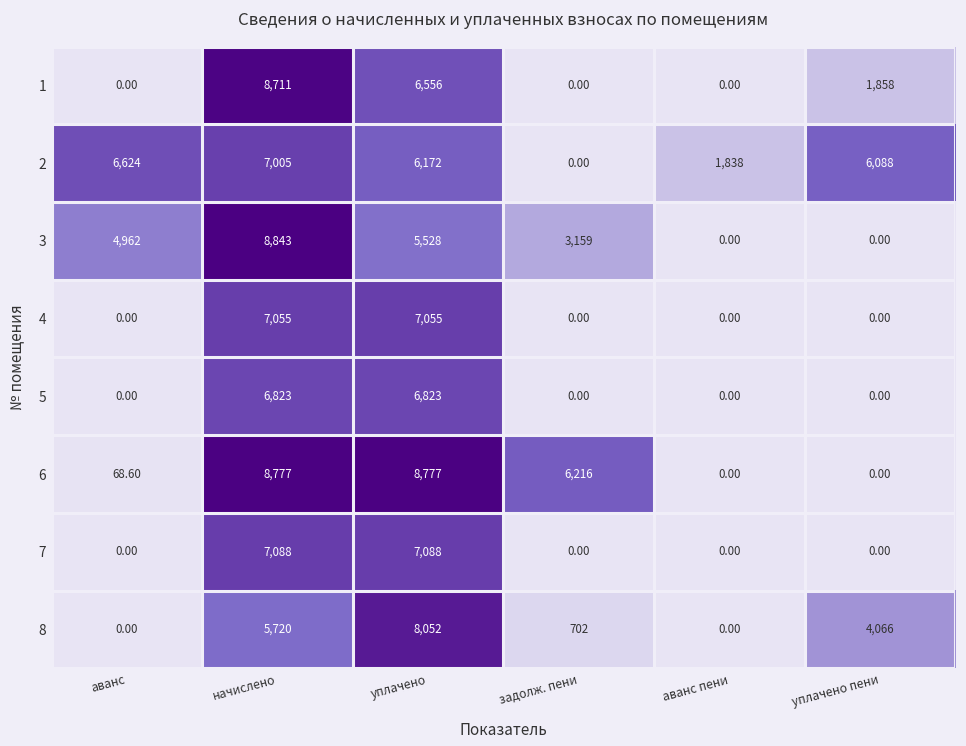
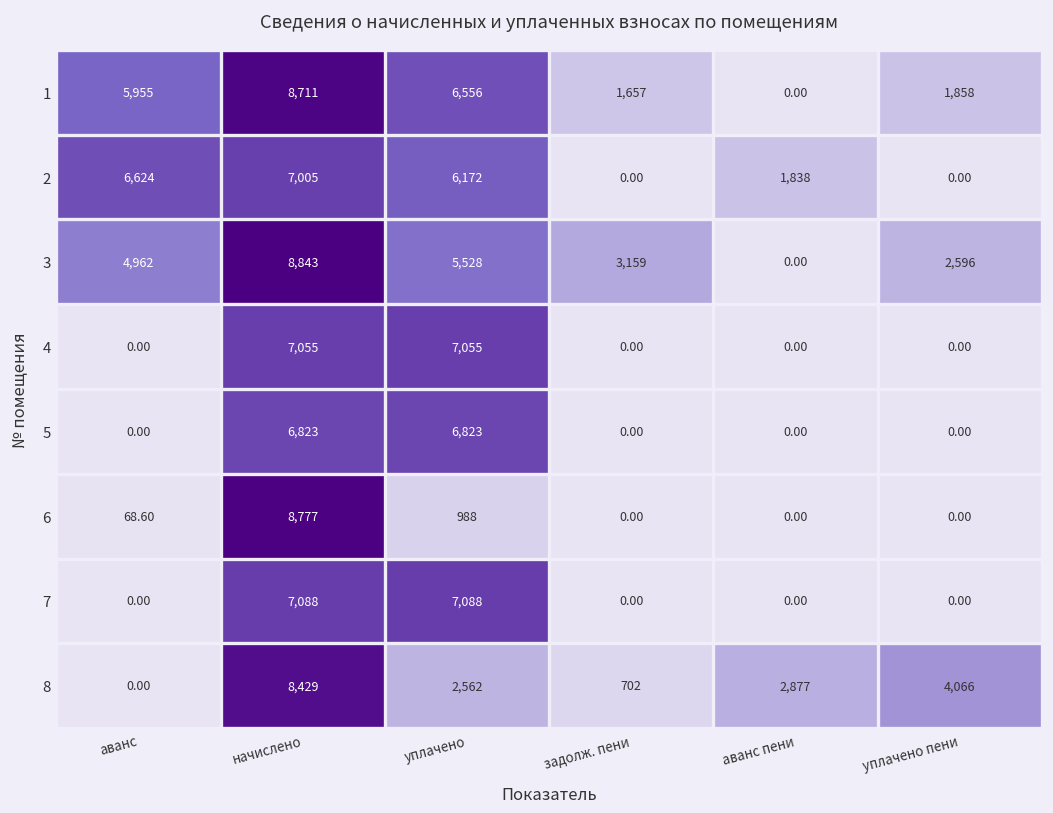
1, аванс: 0.00 -> 5,955
1, задолж. пени: 0.00 -> 1,657
2, уплачено пени: 6,088 -> 0.00
3, уплачено пени: 0.00 -> 2,596
6, уплачено: 8,777 -> 988
6, задолж. пени: 6,216 -> 0.00
8, начислено: 5,720 -> 8,429
8, уплачено: 8,052 -> 2,562
8, аванс пени: 0.00 -> 2,877
